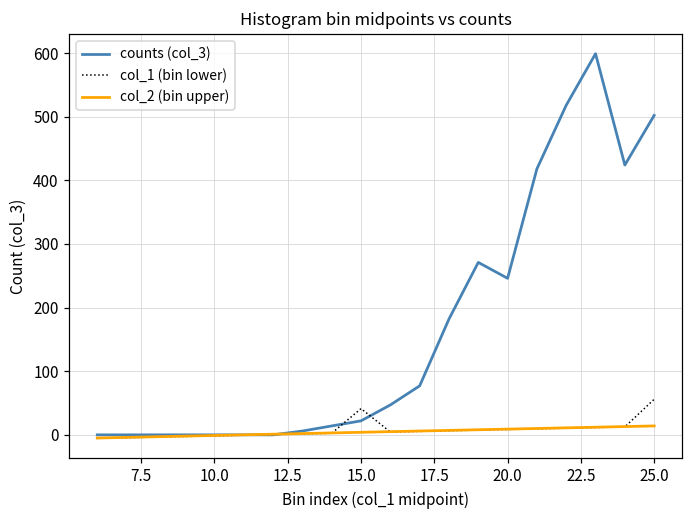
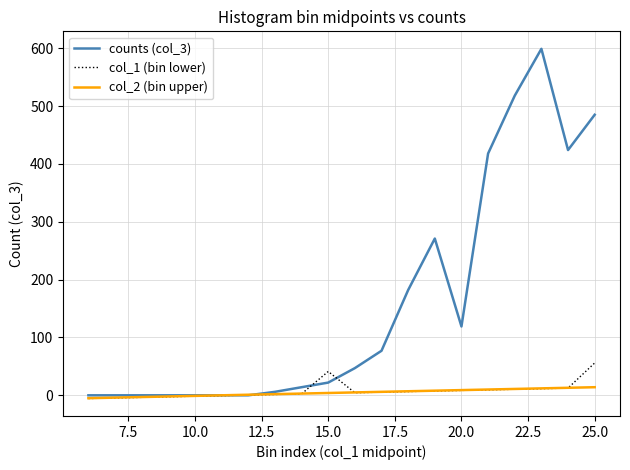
counts (col_3), 20.0: 250 -> 120
counts (col_3), 25.0: 500 -> 490
